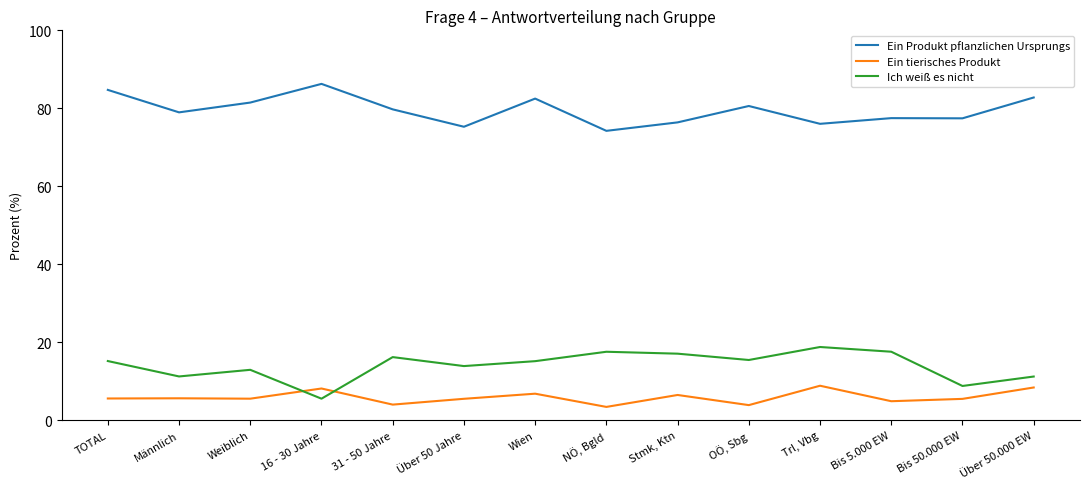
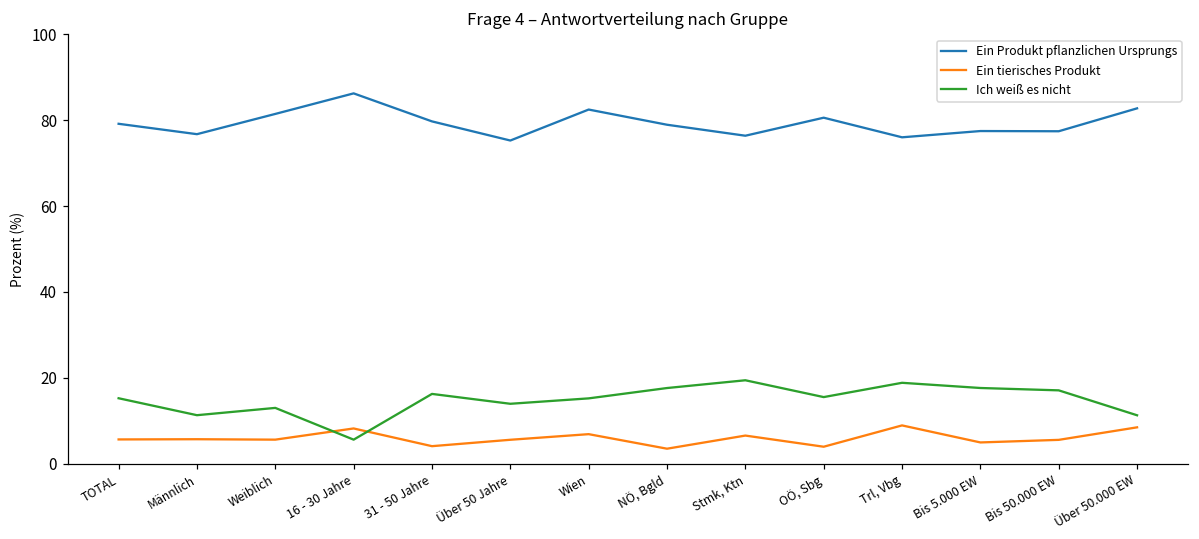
Ein Produkt pflanzlichen Ursprungs, TOTAL: 85 -> 79
Ein Produkt pflanzlichen Ursprungs, Männlich: 79 -> 77
Ein Produkt pflanzlichen Ursprungs, NÖ, Bgld: 74 -> 79
Ich weiß es nicht, Stmk, Ktn: 17 -> 19
Ich weiß es nicht, Bis 50.000 EW: 9 -> 17
